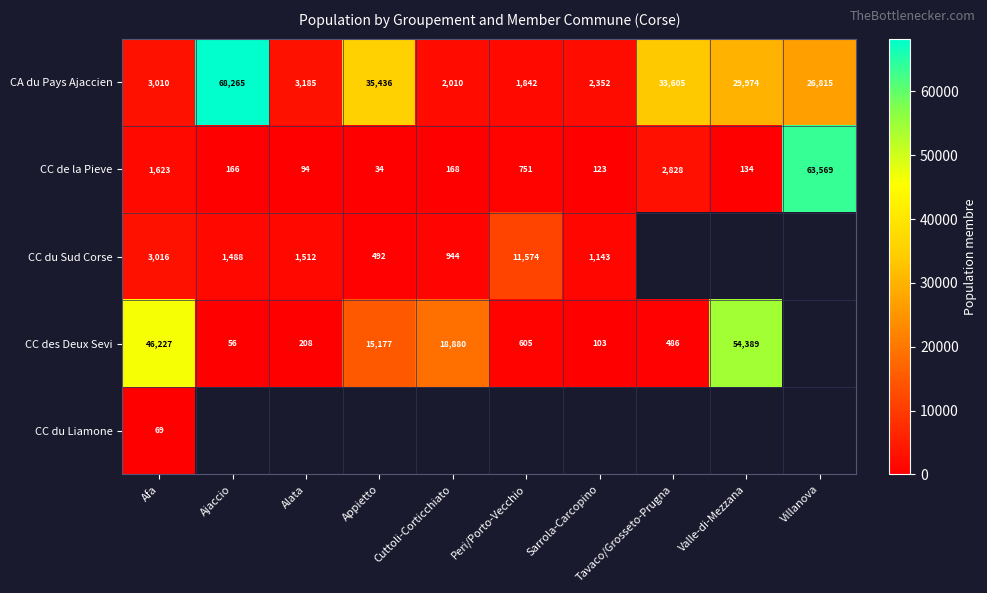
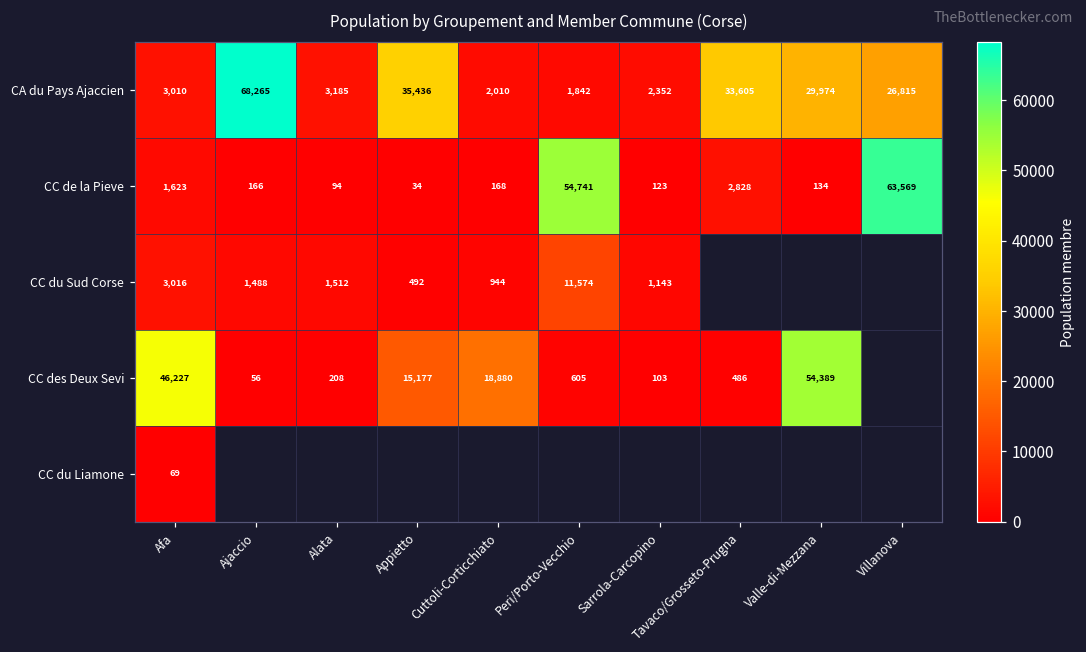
CC de la Pieve, Peri/Porto-Vecchio: 751 -> 54,741
